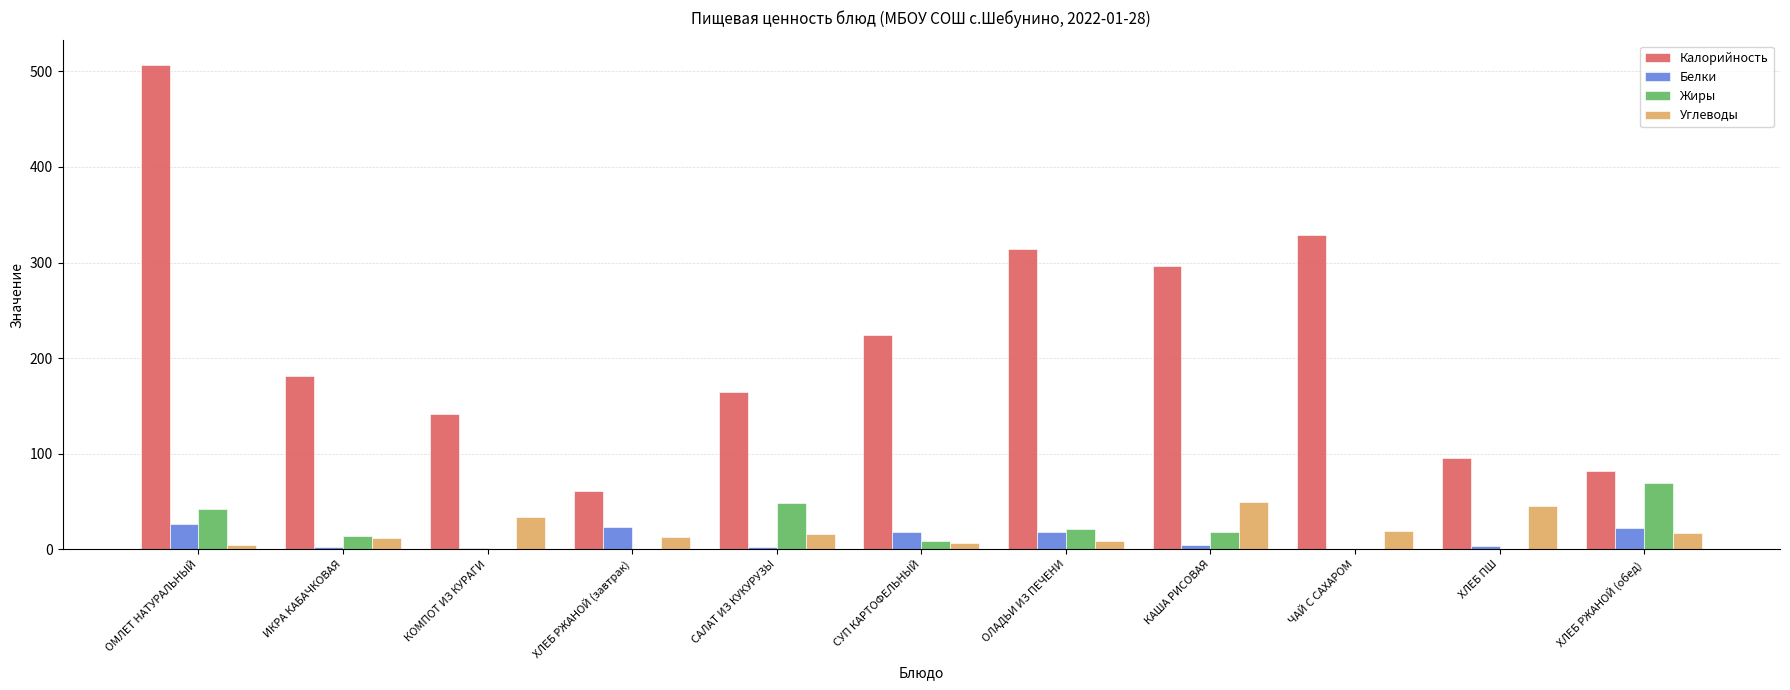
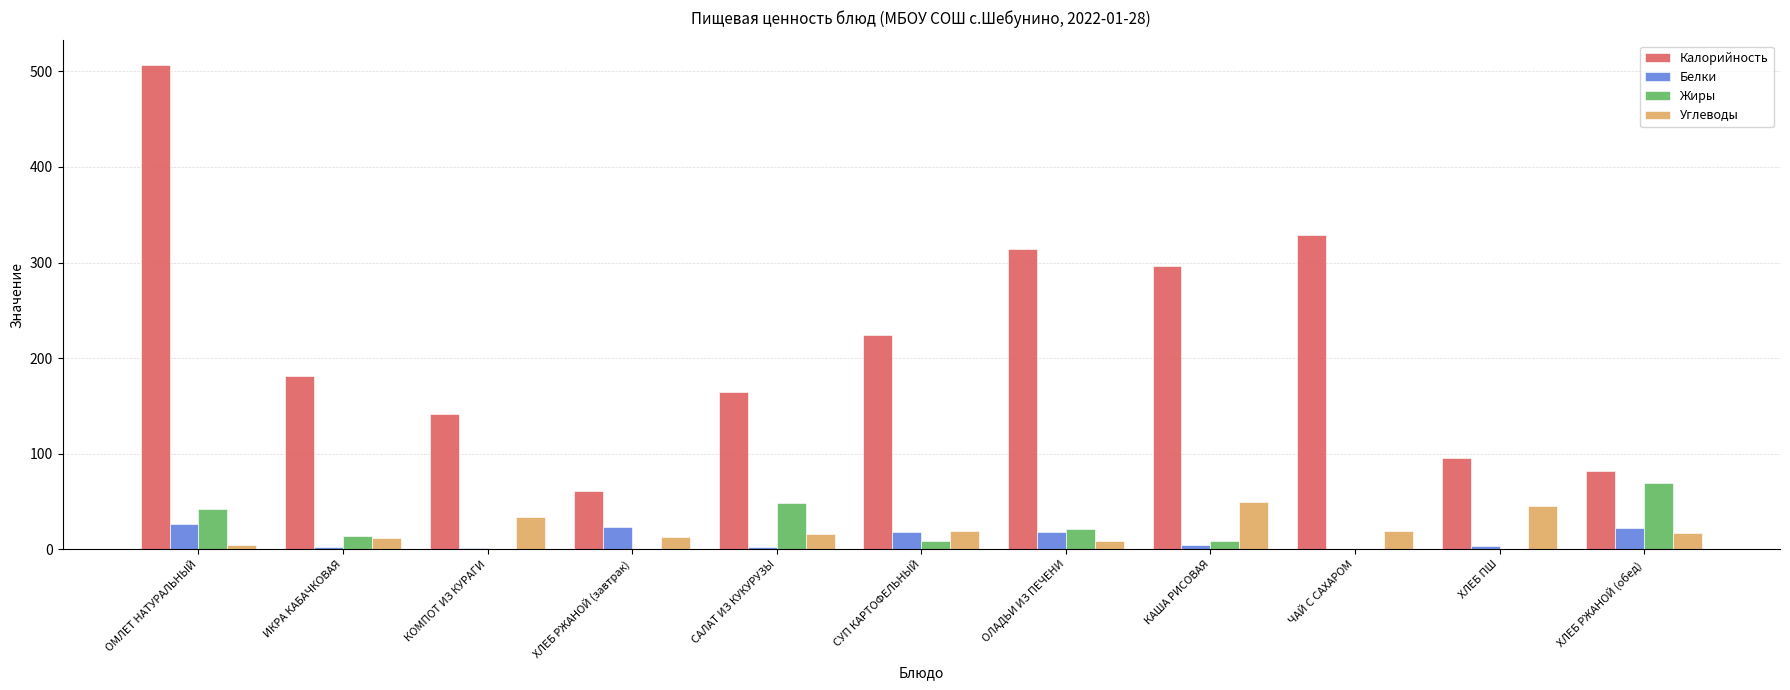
Углеводы, СУП КАРТОФЕЛЬНЫЙ: 10 -> 20
Жиры, КАША РИСОВАЯ: 20 -> 10
